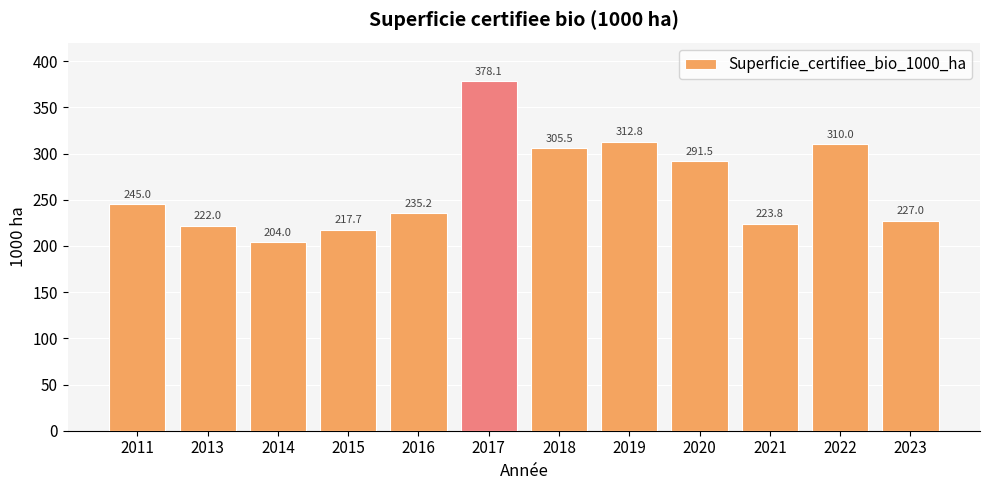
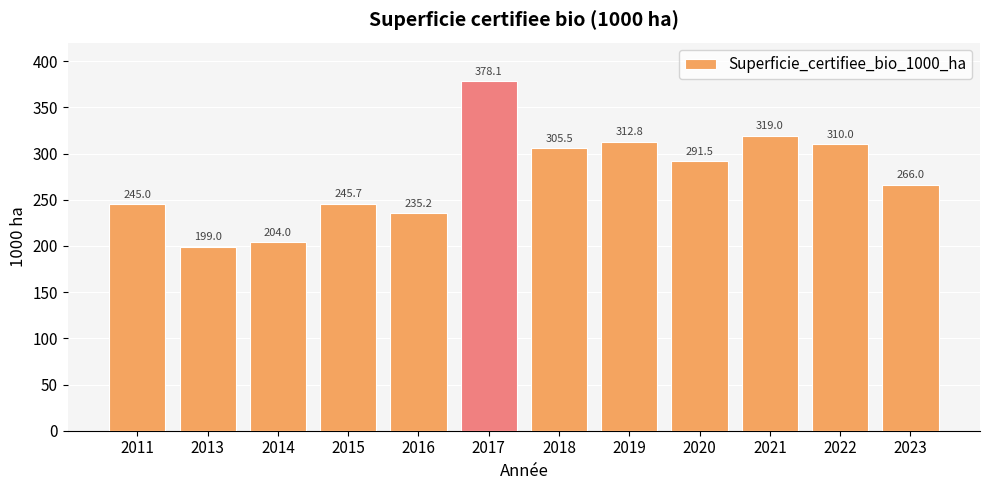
2013: 222.0 -> 199.0
2015: 217.7 -> 245.7
2021: 223.8 -> 319.0
2023: 227.0 -> 266.0
